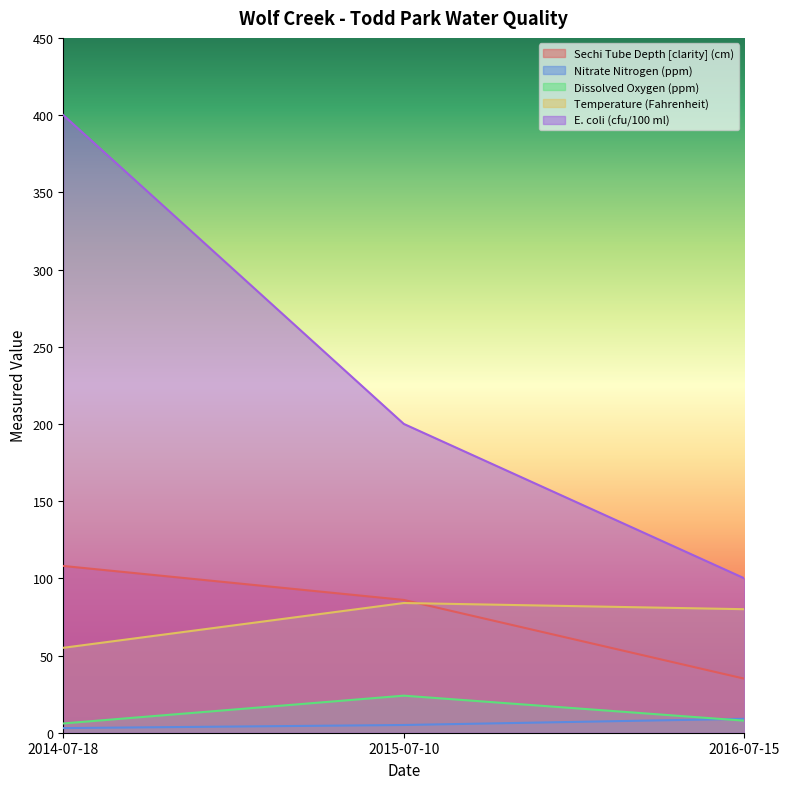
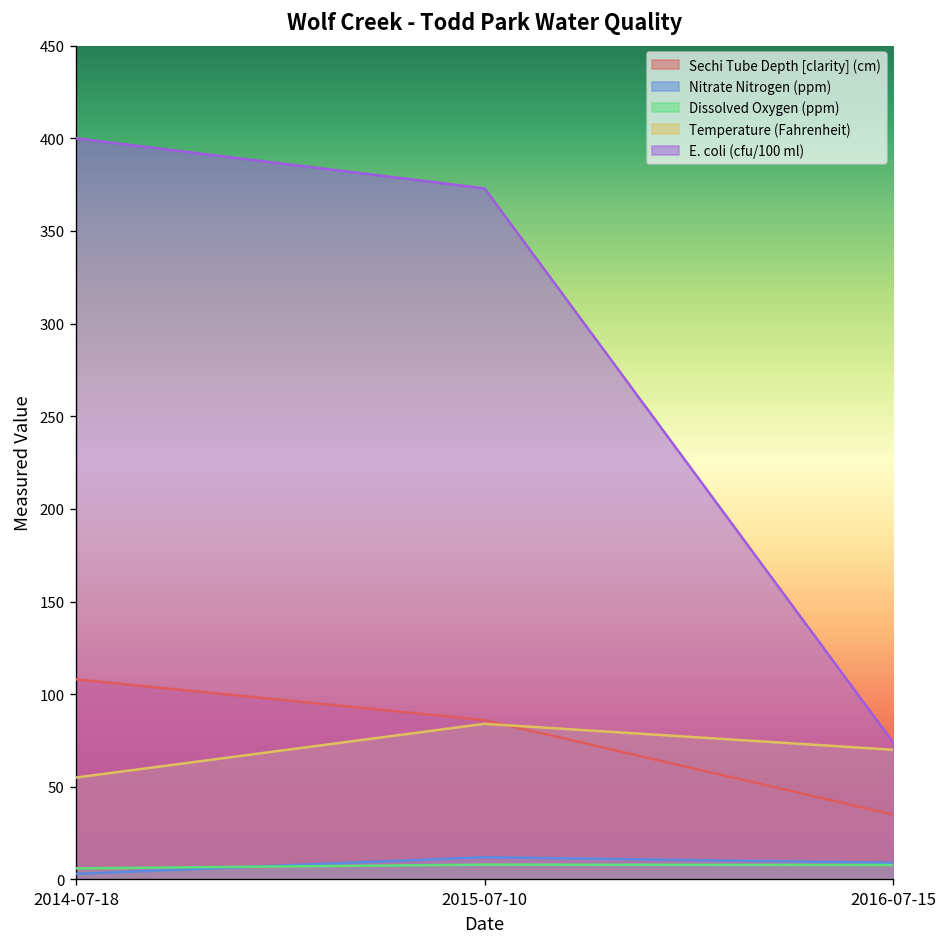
Nitrate Nitrogen (ppm), 2015-07-10: 5 -> 12
Dissolved Oxygen (ppm), 2015-07-10: 24 -> 8
E. coli (cfu/100 ml), 2015-07-10: 200 -> 373
Temperature (Fahrenheit), 2016-07-15: 80 -> 70
E. coli (cfu/100 ml), 2016-07-15: 100 -> 74
